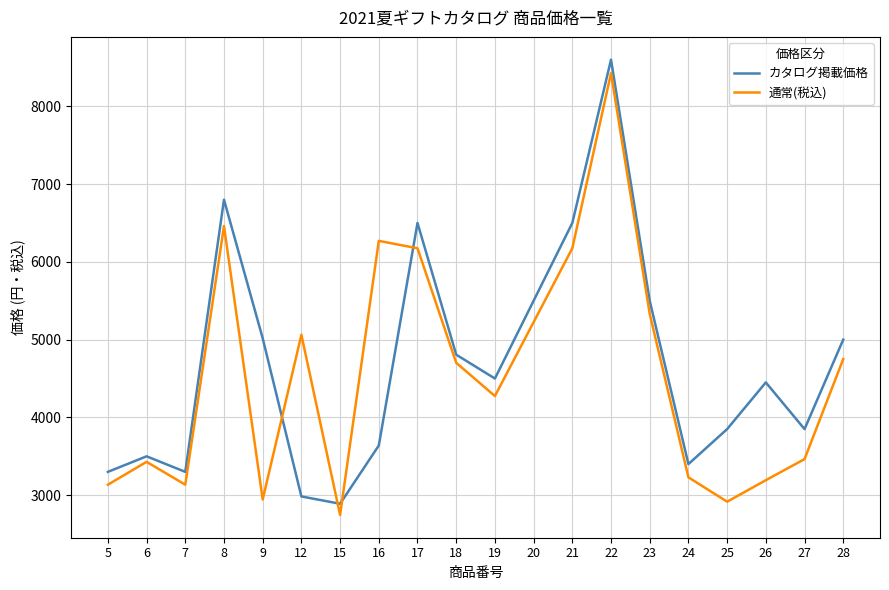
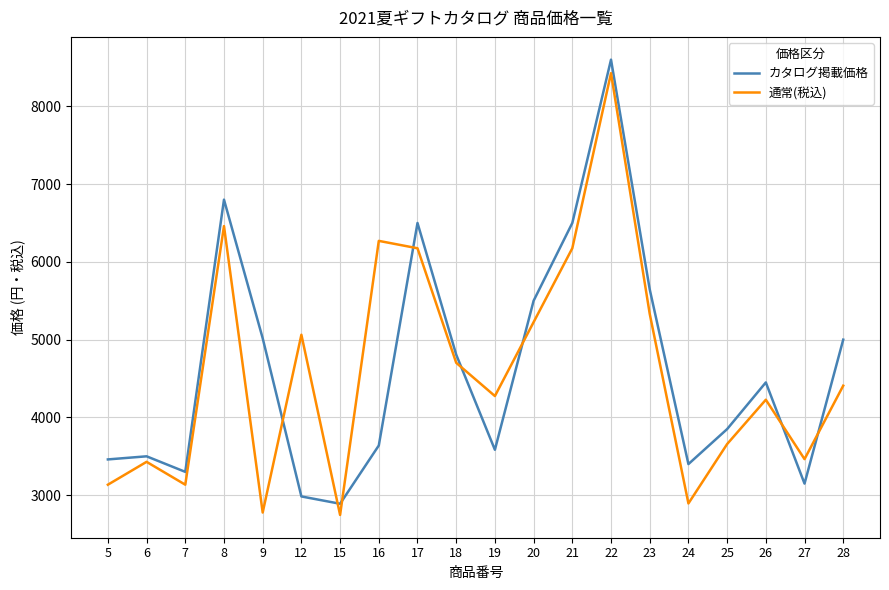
カタログ掲載価格, 5: 3300 -> 3500
通常(税込), 9: 2900 -> 2800
カタログ掲載価格, 19: 4500 -> 3600
カタログ掲載価格, 23: 5500 -> 5600
通常(税込), 24: 3200 -> 2900
通常(税込), 25: 2900 -> 3700
通常(税込), 26: 3200 -> 4200
カタログ掲載価格, 27: 3900 -> 3100
通常(税込), 28: 4800 -> 4400
